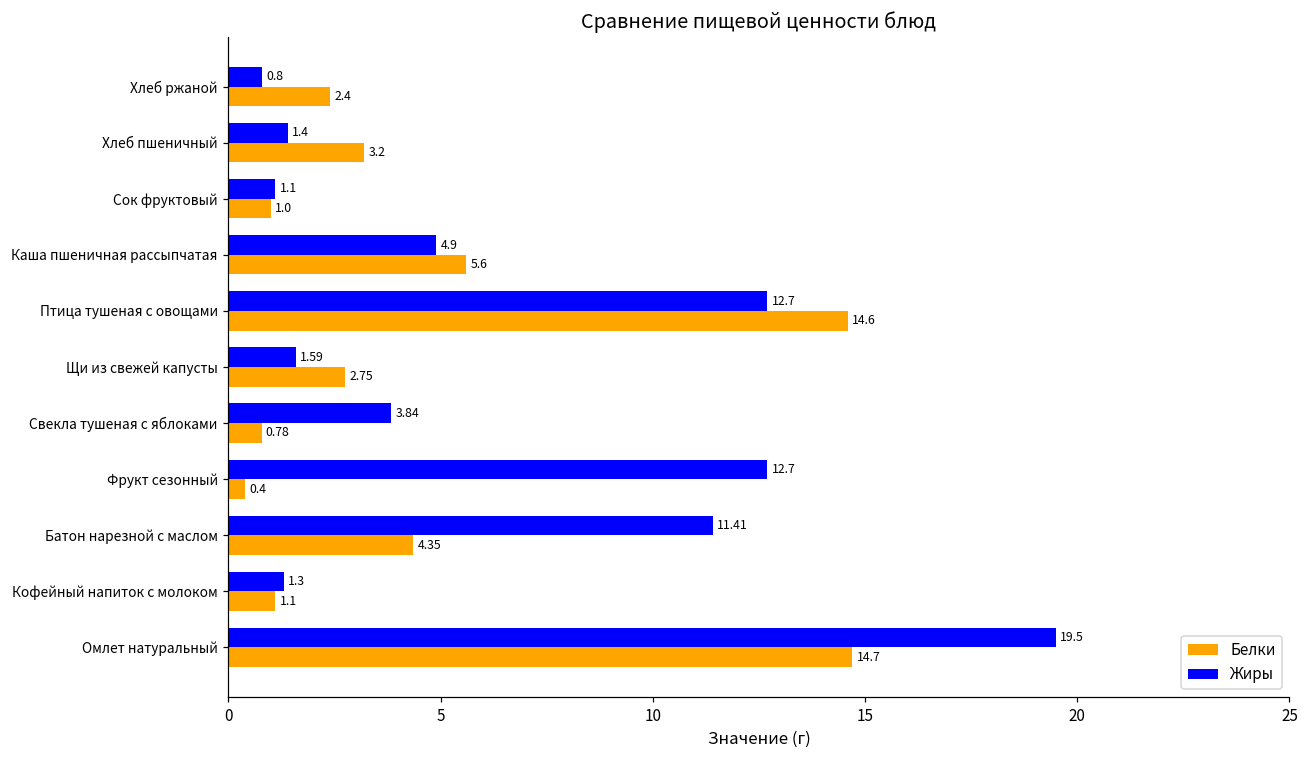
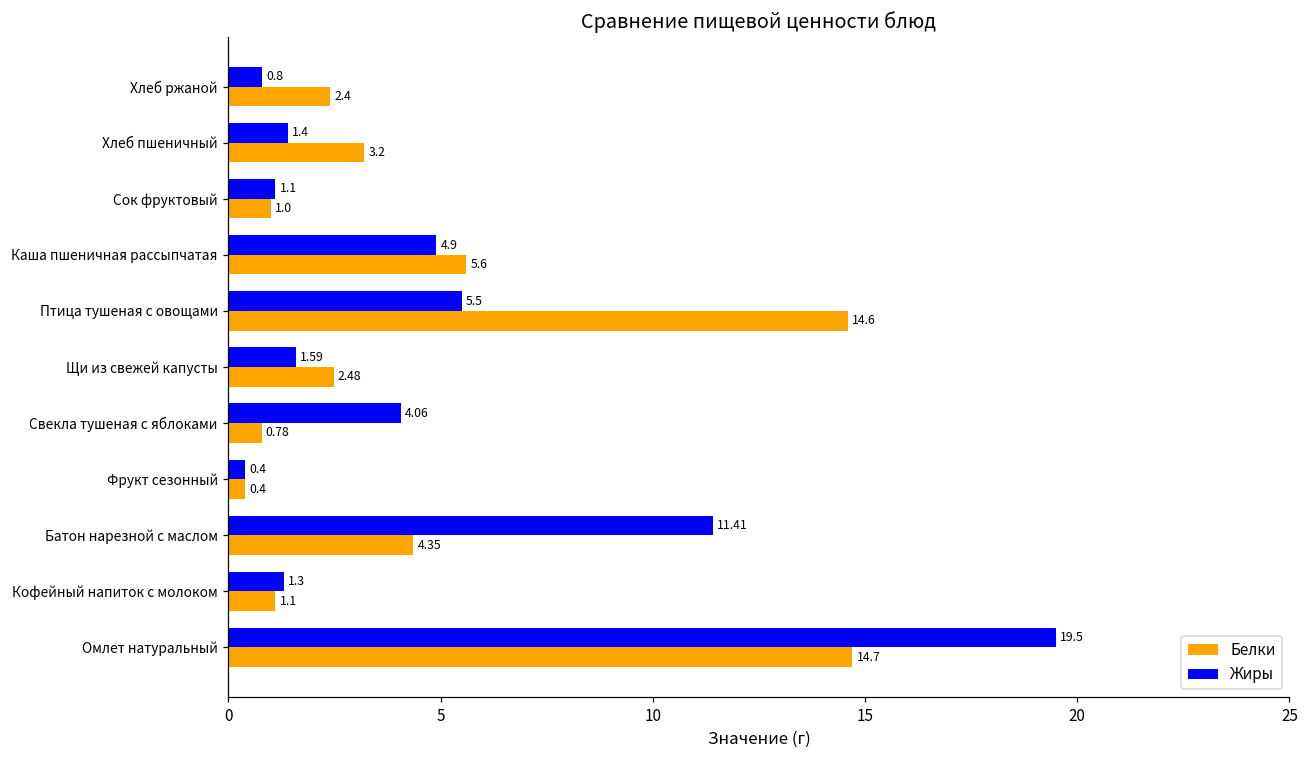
Жиры, Птица тушеная с овощами: 12.7 -> 5.5
Белки, Щи из свежей капусты: 2.75 -> 2.48
Жиры, Свекла тушеная с яблоками: 3.84 -> 4.06
Жиры, Фрукт сезонный: 12.7 -> 0.4
